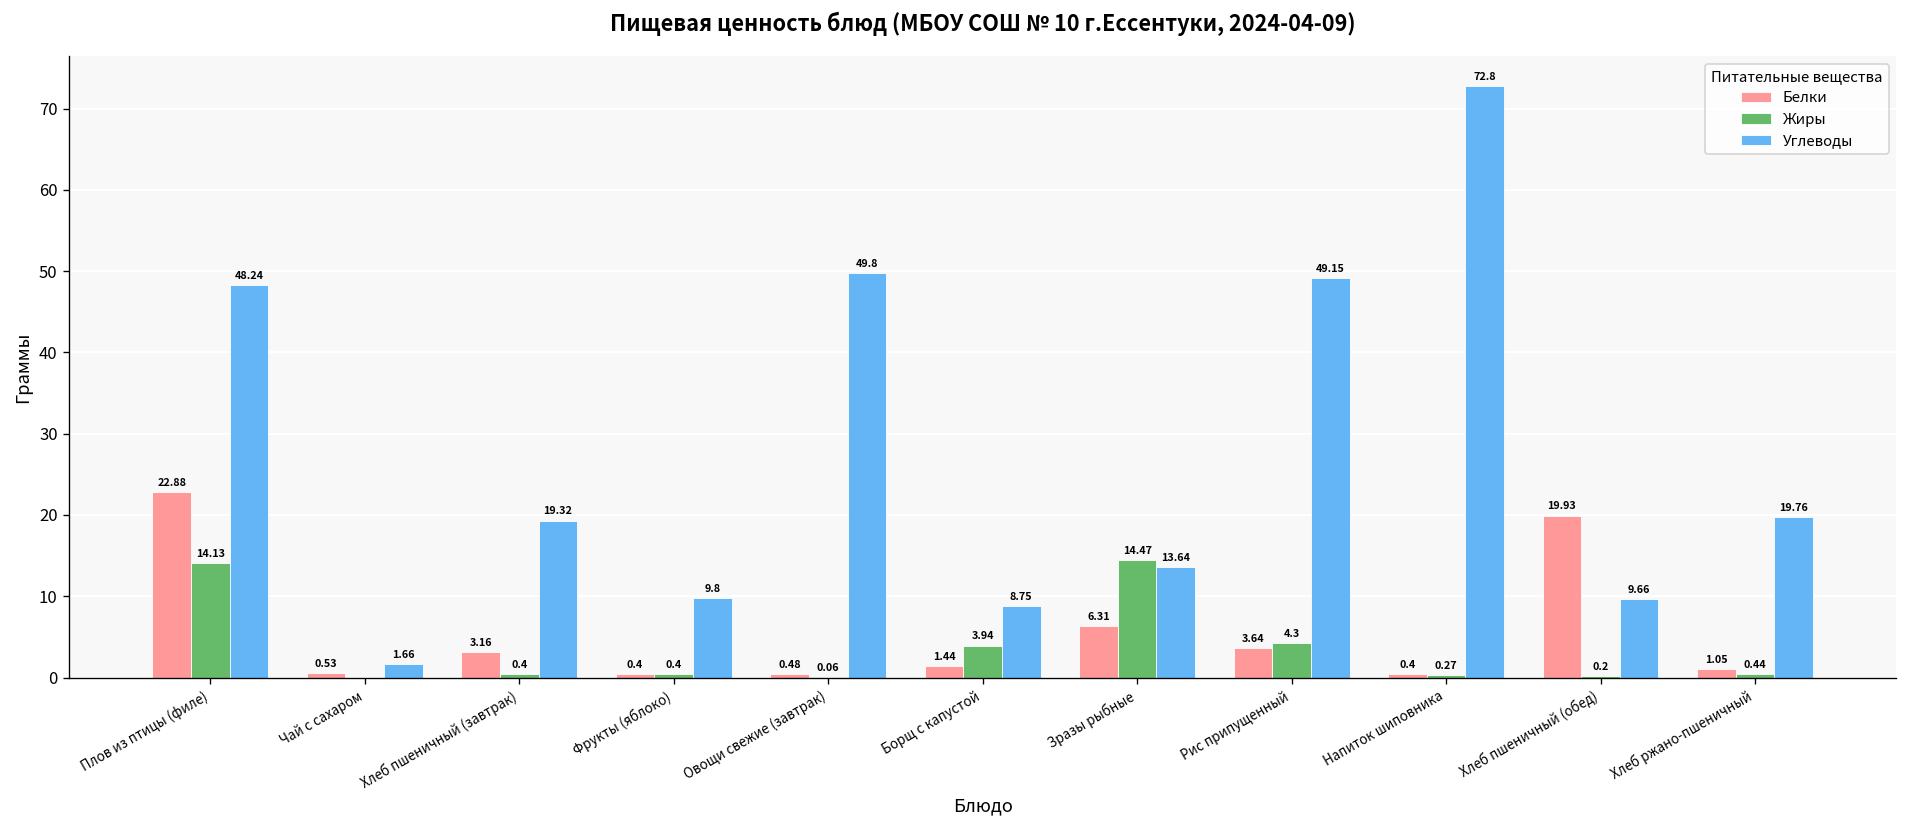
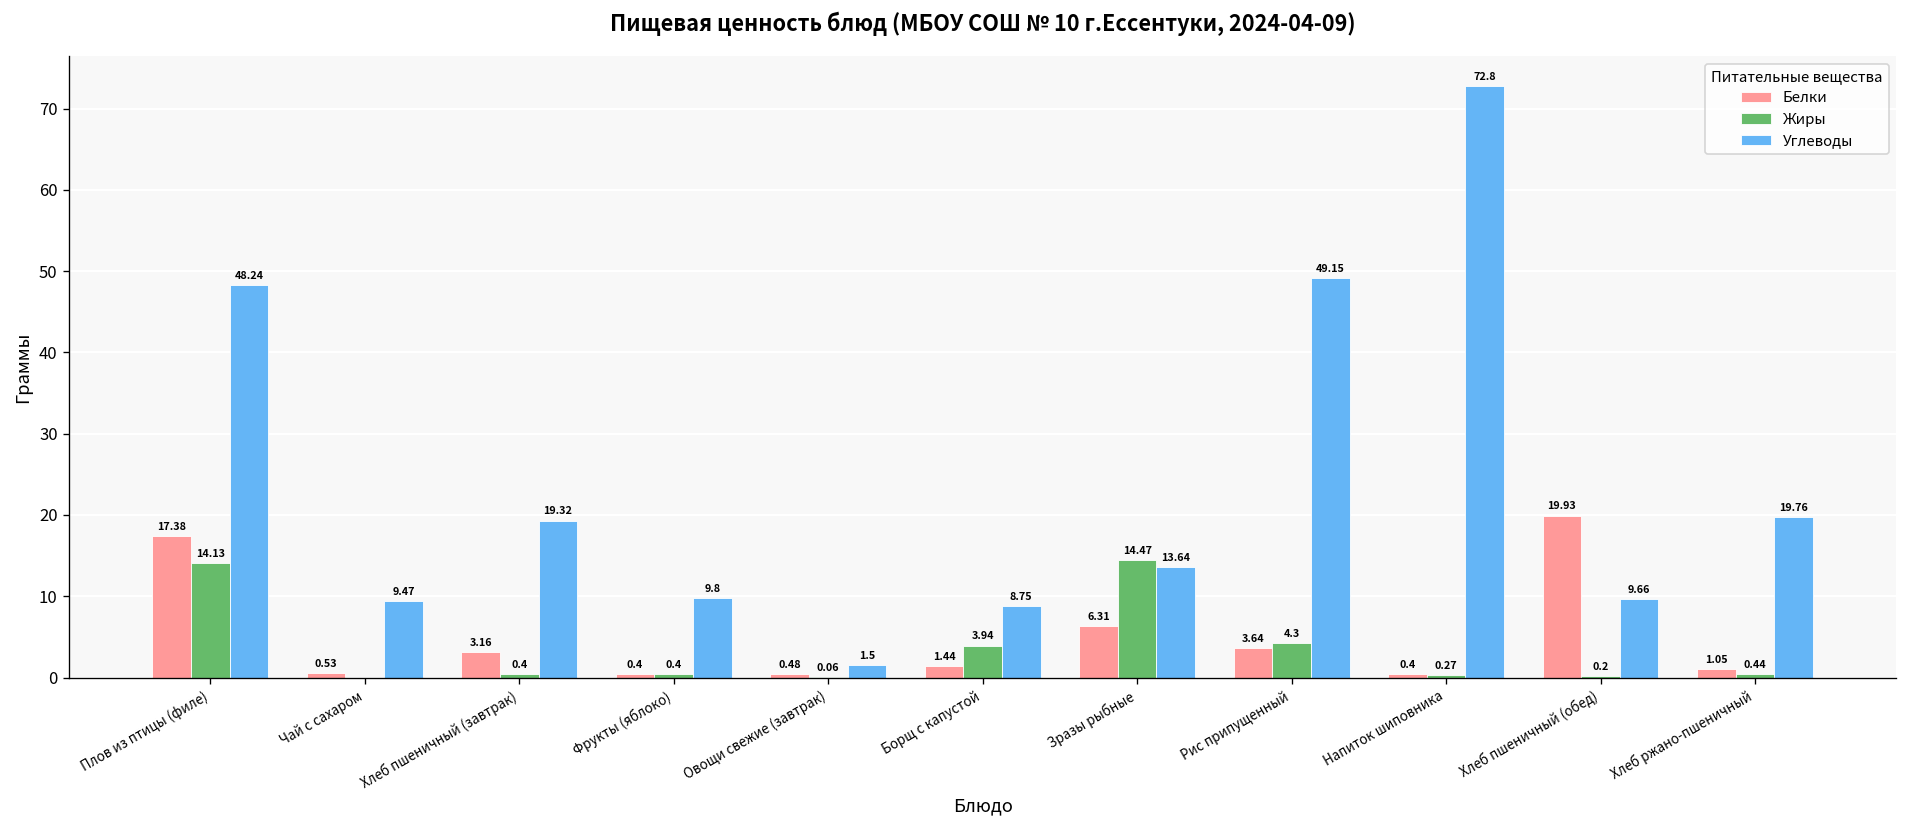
Белки, Плов из птицы (филе): 22.88 -> 17.38
Углеводы, Чай с сахаром: 1.66 -> 9.47
Углеводы, Овощи свежие (завтрак): 49.8 -> 1.5
